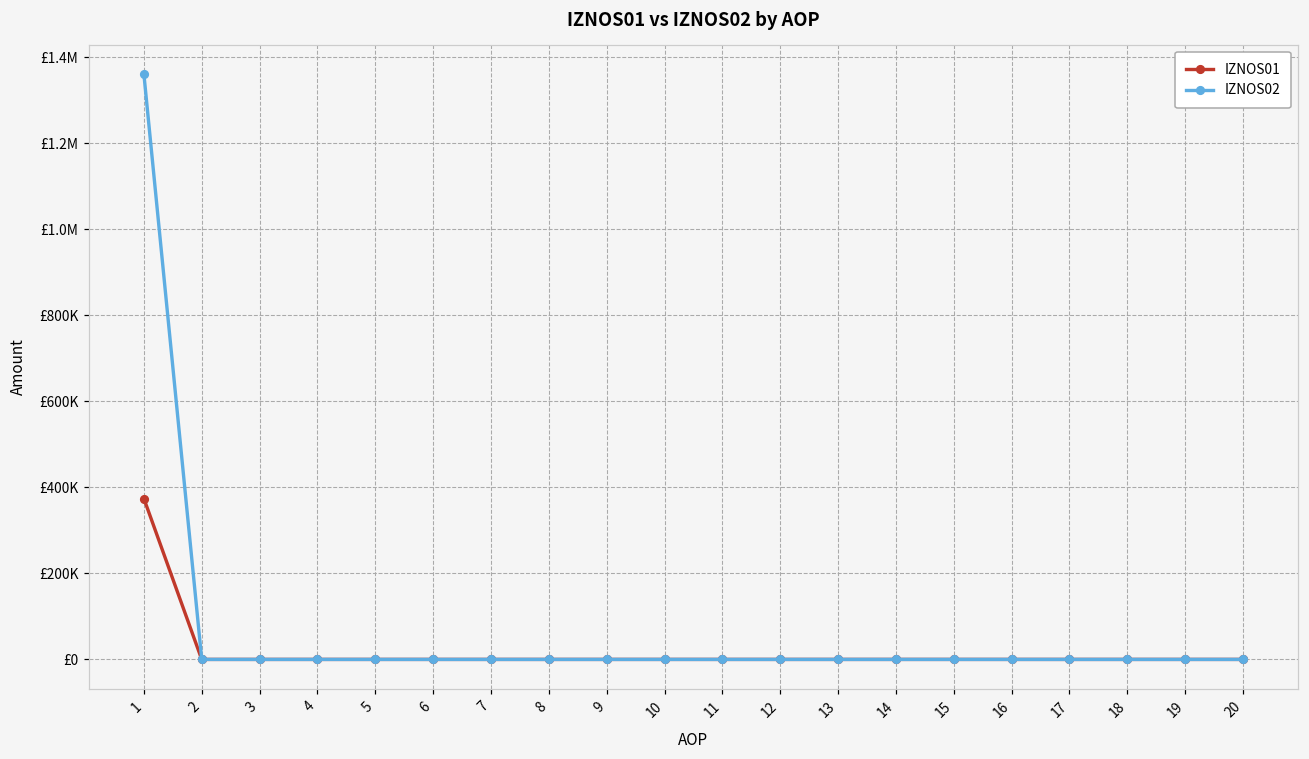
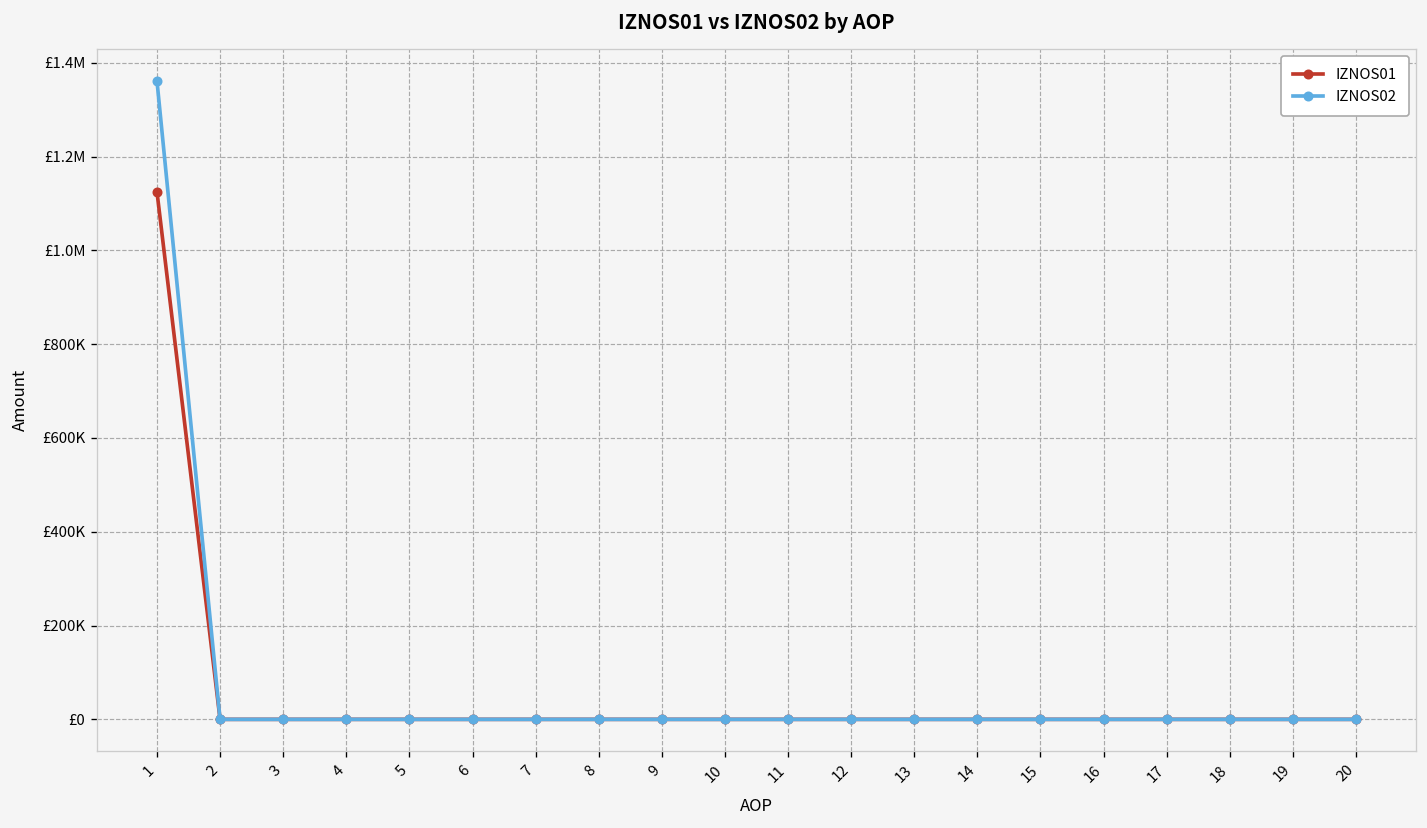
IZNOS01, 1: £370000 -> £1120000
